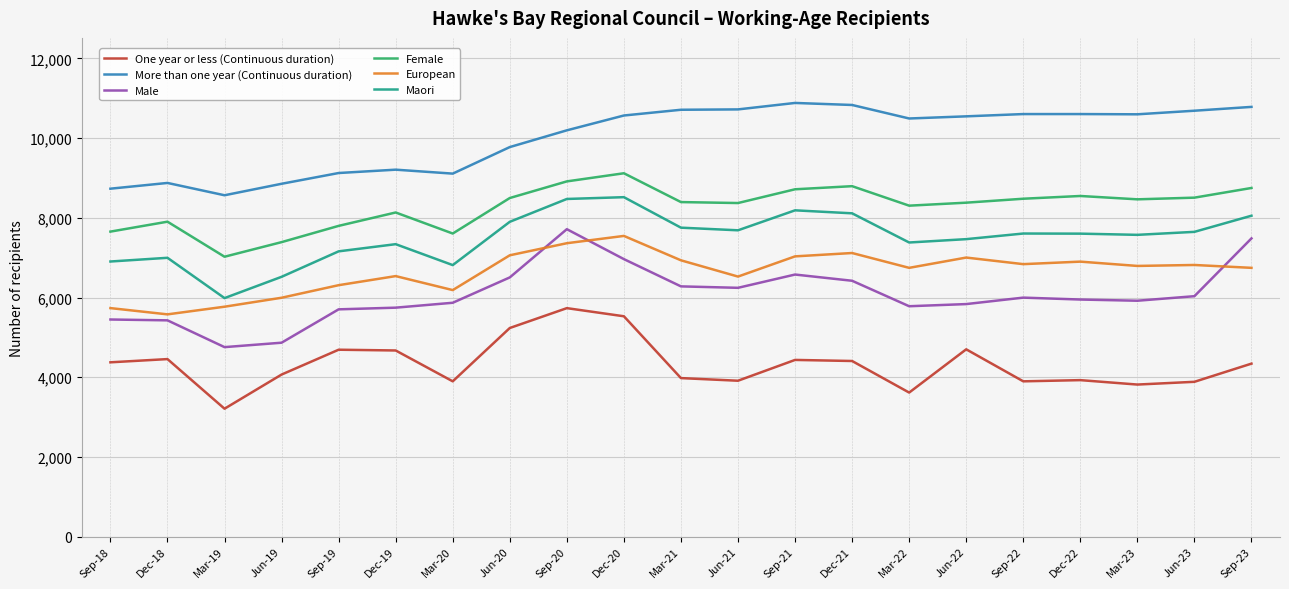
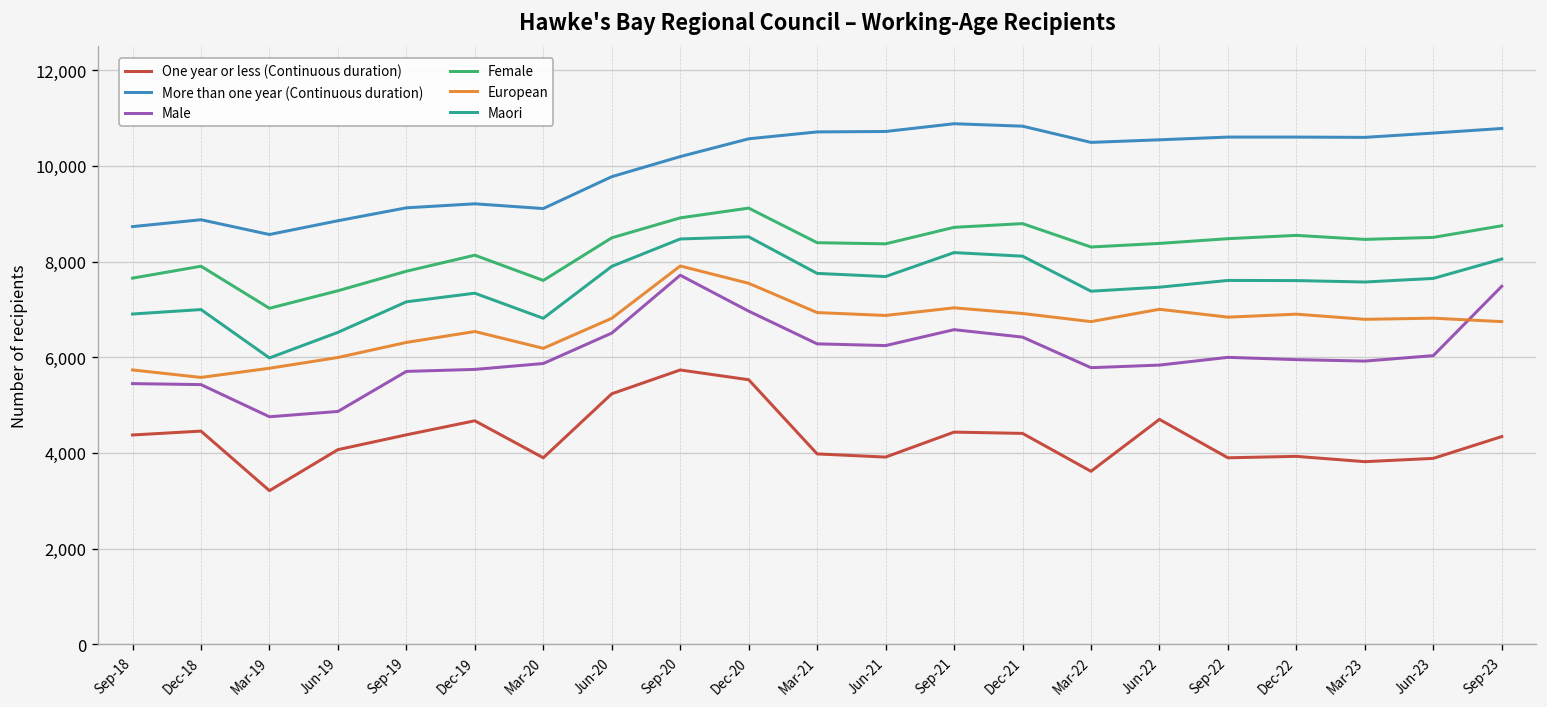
One year or less (Continuous duration), Sep-19: 4,700 -> 4,400
European, Jun-20: 7,100 -> 6,800
European, Sep-20: 7,400 -> 7,900
European, Jun-21: 6,500 -> 6,900
European, Dec-21: 7,100 -> 6,900
